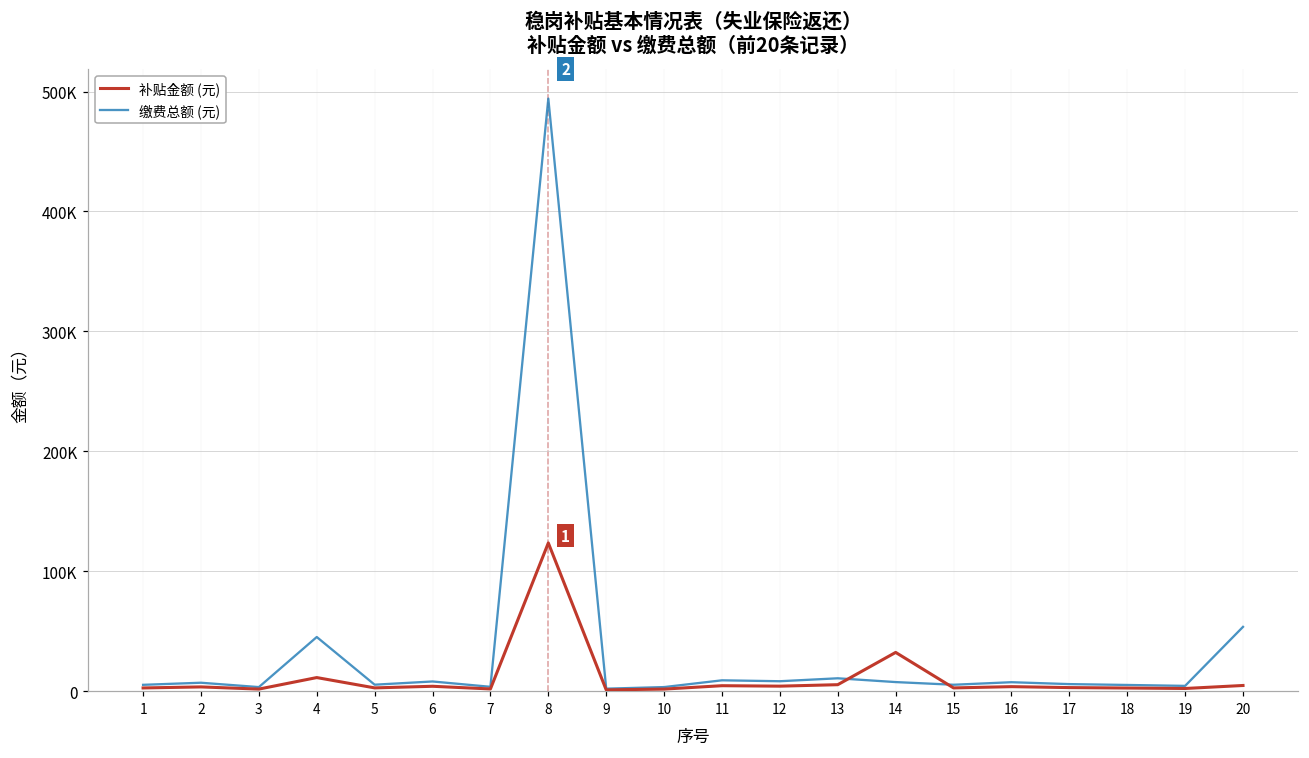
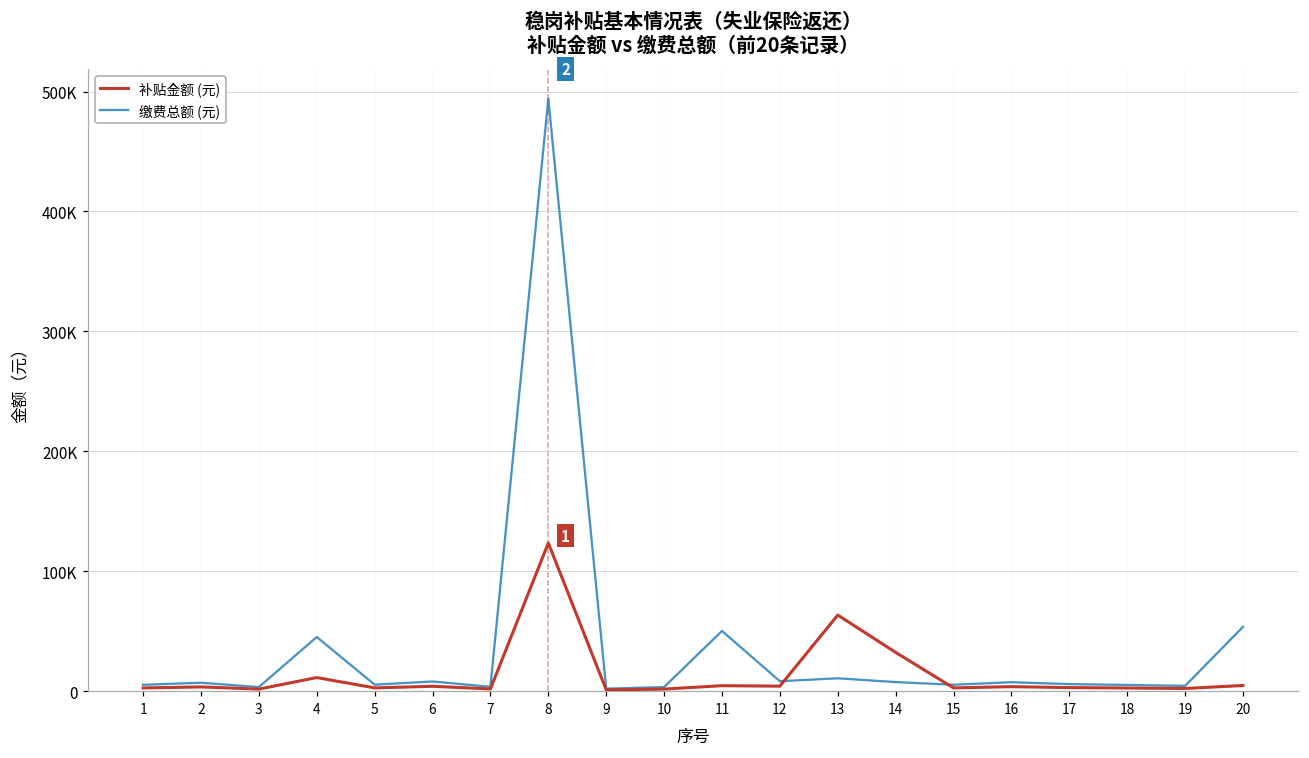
缴费总额 (元), 11: 9000 -> 50000
补贴金额 (元), 13: 5000 -> 63000
